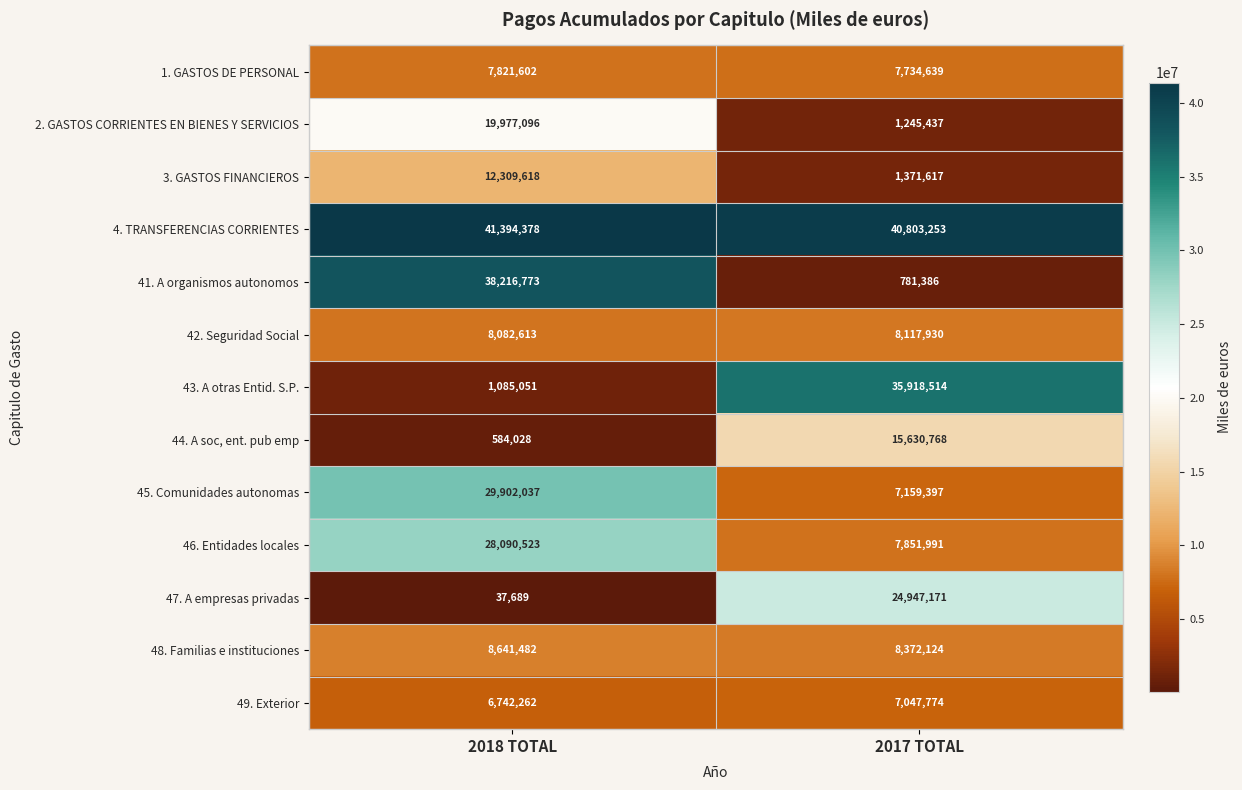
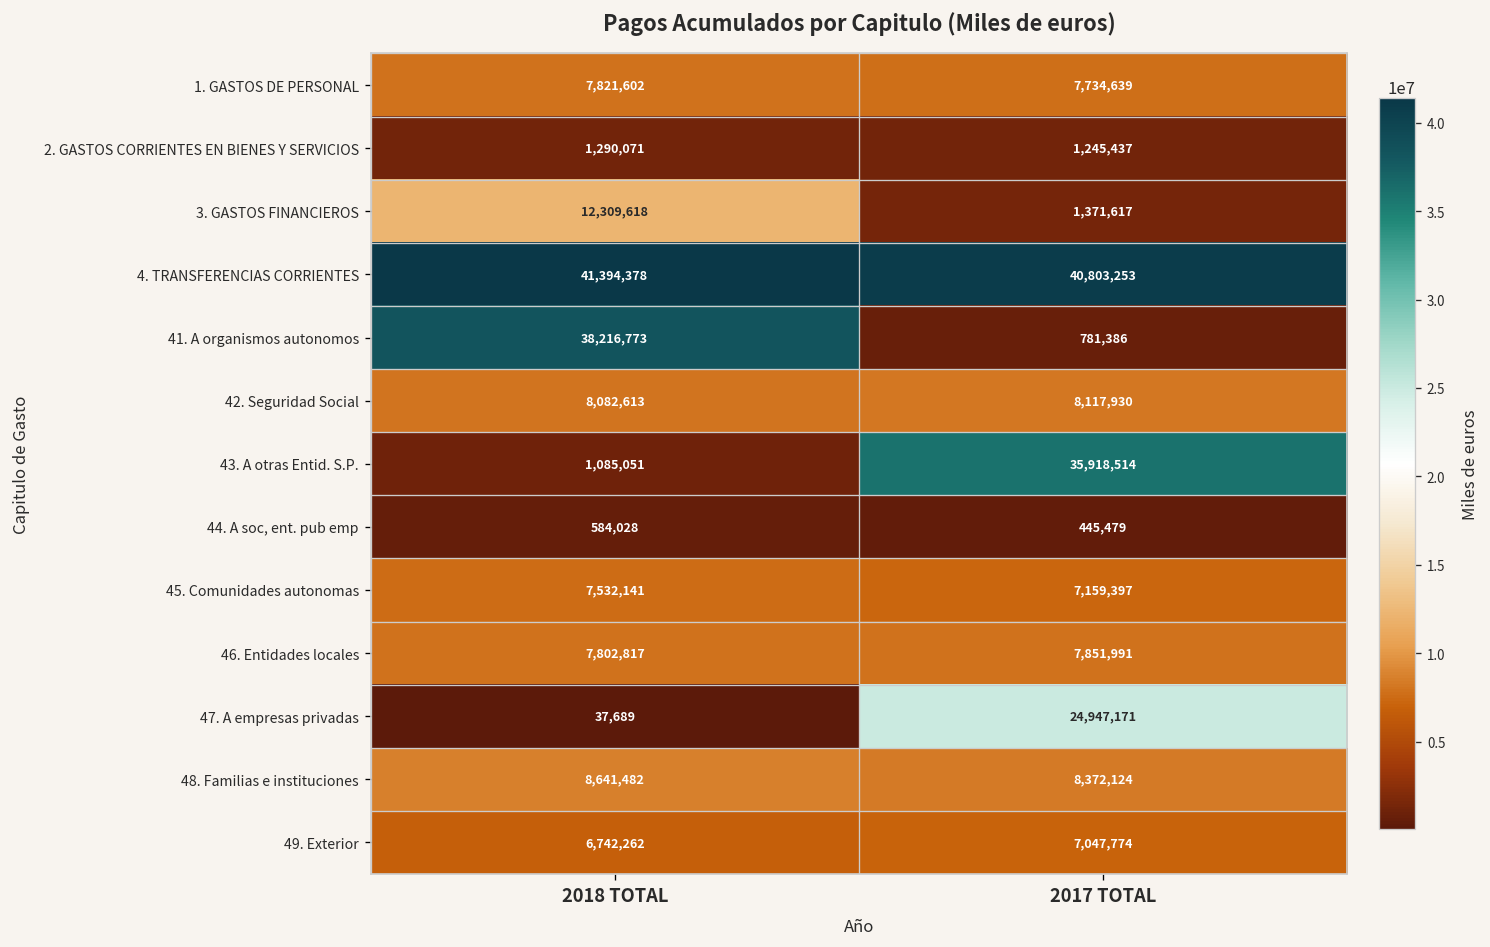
2. GASTOS CORRIENTES EN BIENES Y SERVICIOS, 2018 TOTAL: 19,977,096 -> 1,290,071
44. A soc, ent. pub emp, 2017 TOTAL: 15,630,768 -> 445,479
45. Comunidades autonomas, 2018 TOTAL: 29,902,037 -> 7,532,141
46. Entidades locales, 2018 TOTAL: 28,090,523 -> 7,802,817
